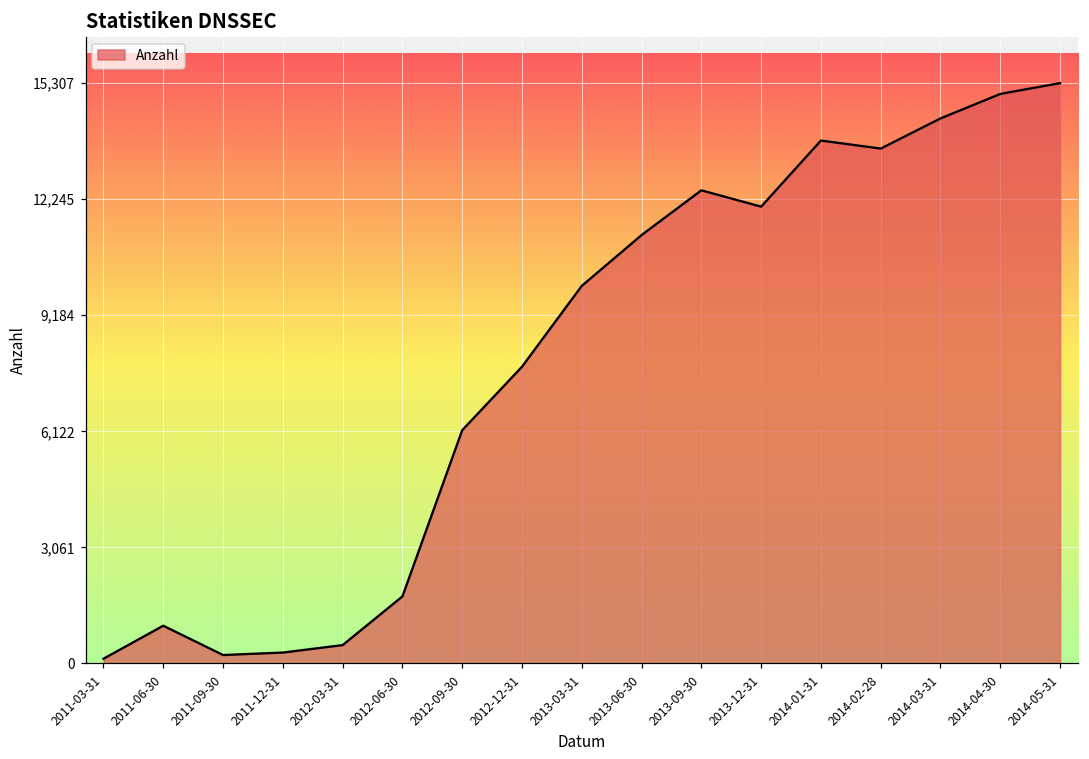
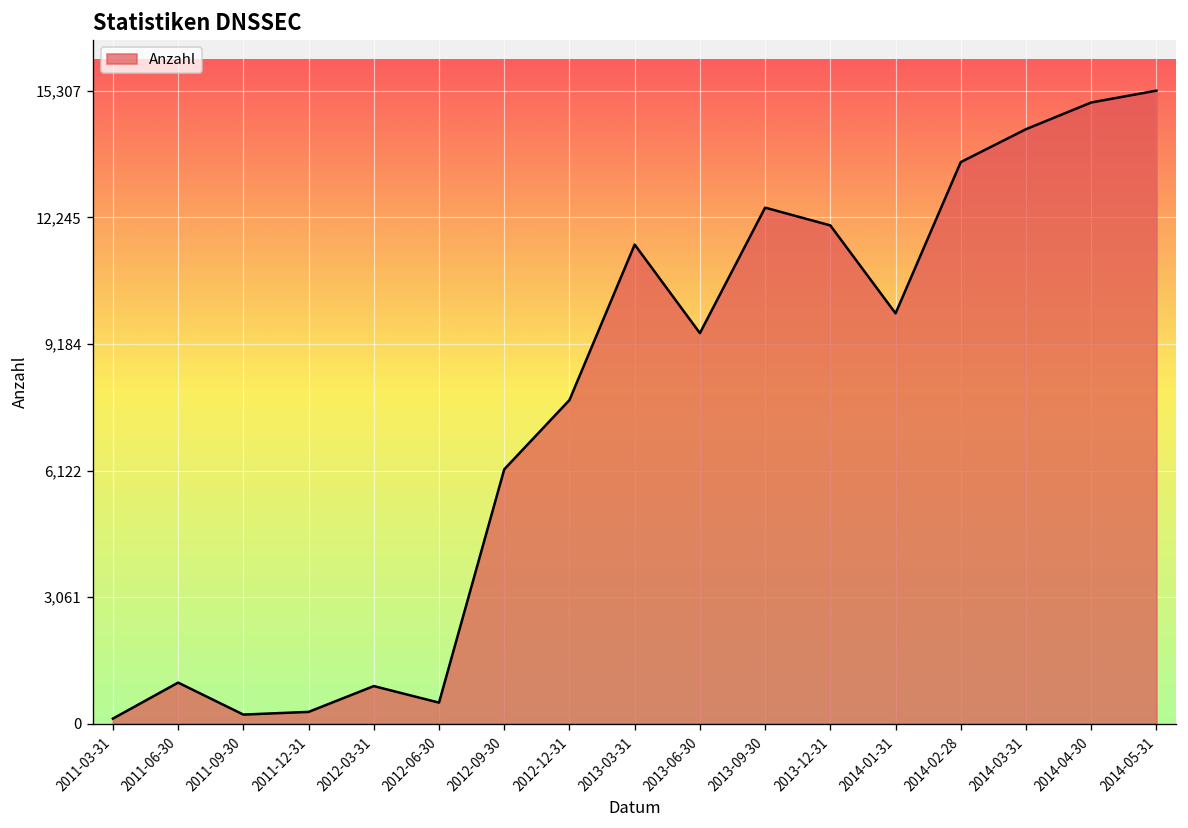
2012-03-31: 500 -> 900
2012-06-30: 1,800 -> 500
2013-03-31: 10,000 -> 11,600
2013-06-30: 11,300 -> 9,400
2014-01-31: 13,800 -> 9,900
